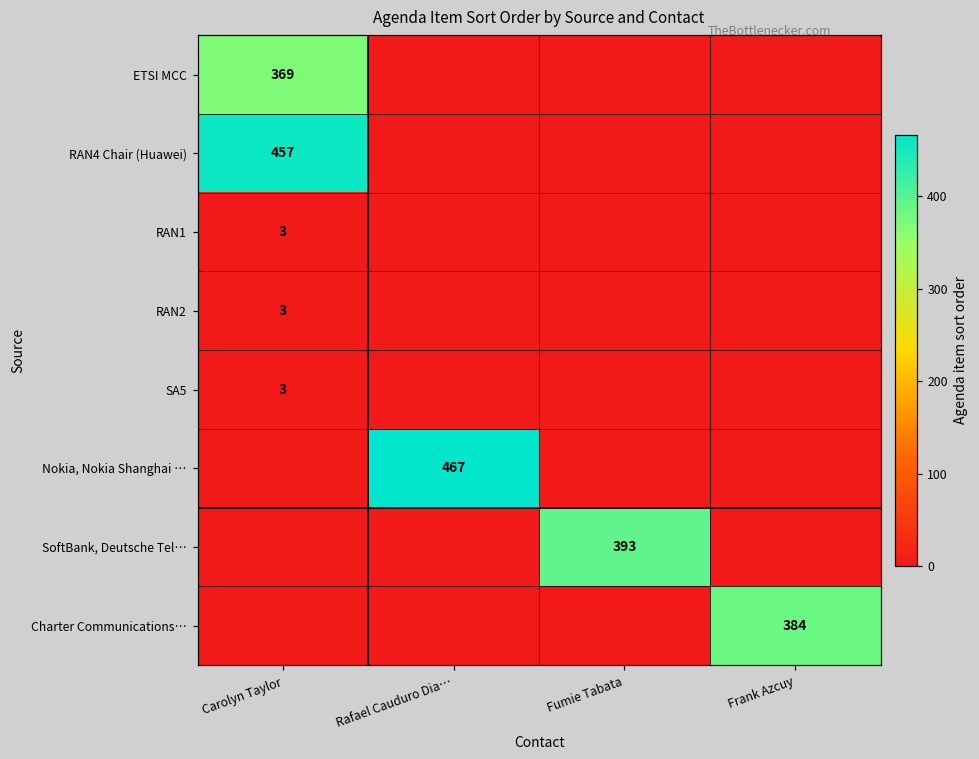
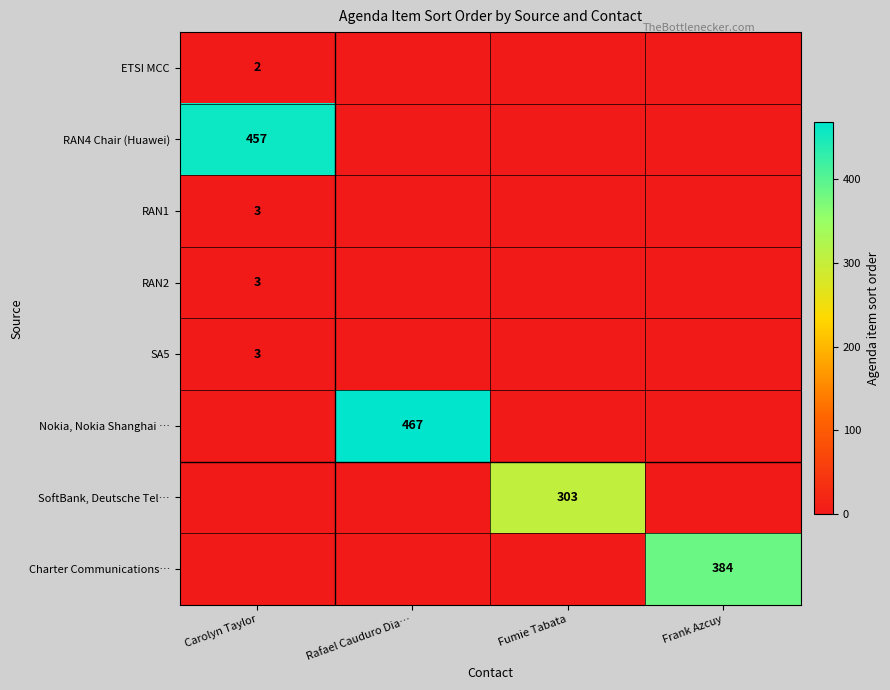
ETSI MCC, Carolyn Taylor: 369 -> 2
SoftBank, Deutsche Tel…, Fumie Tabata: 393 -> 303
